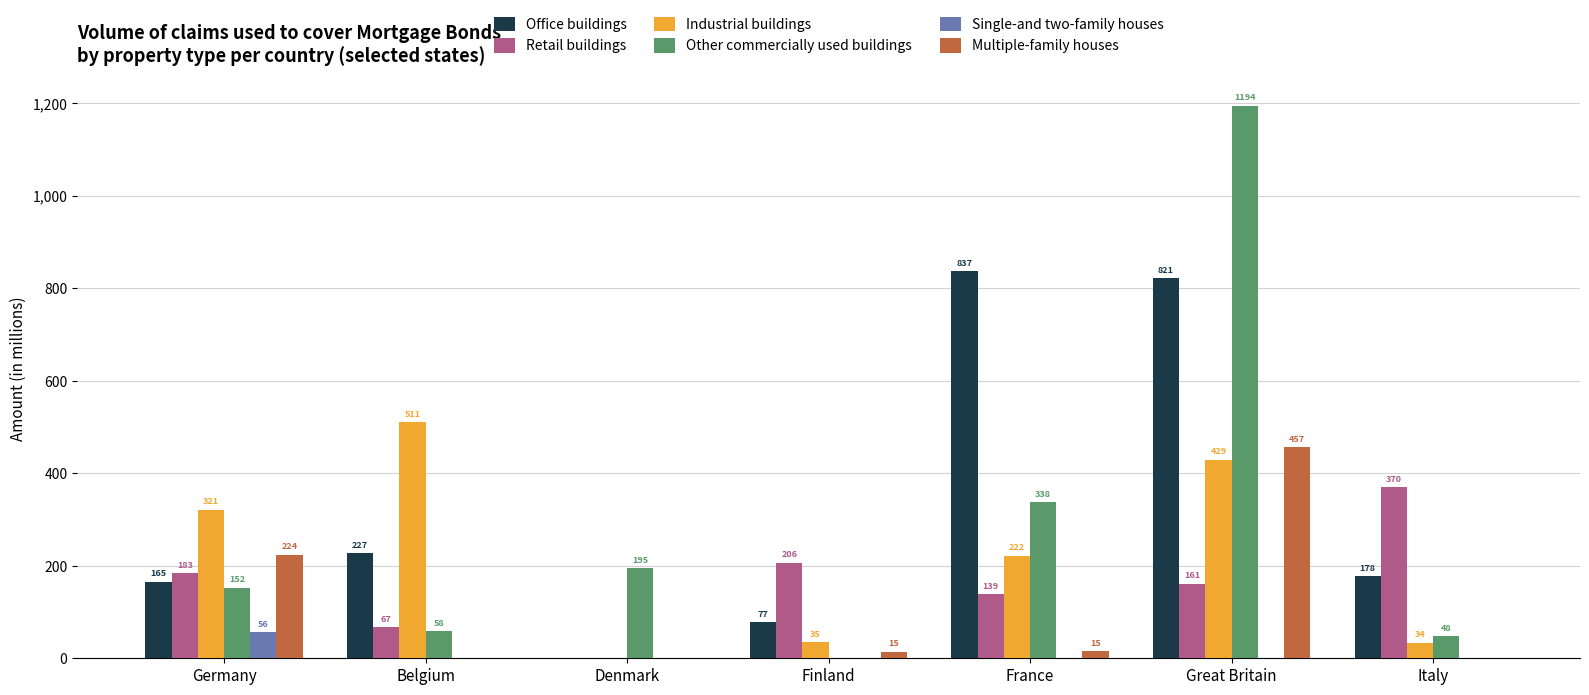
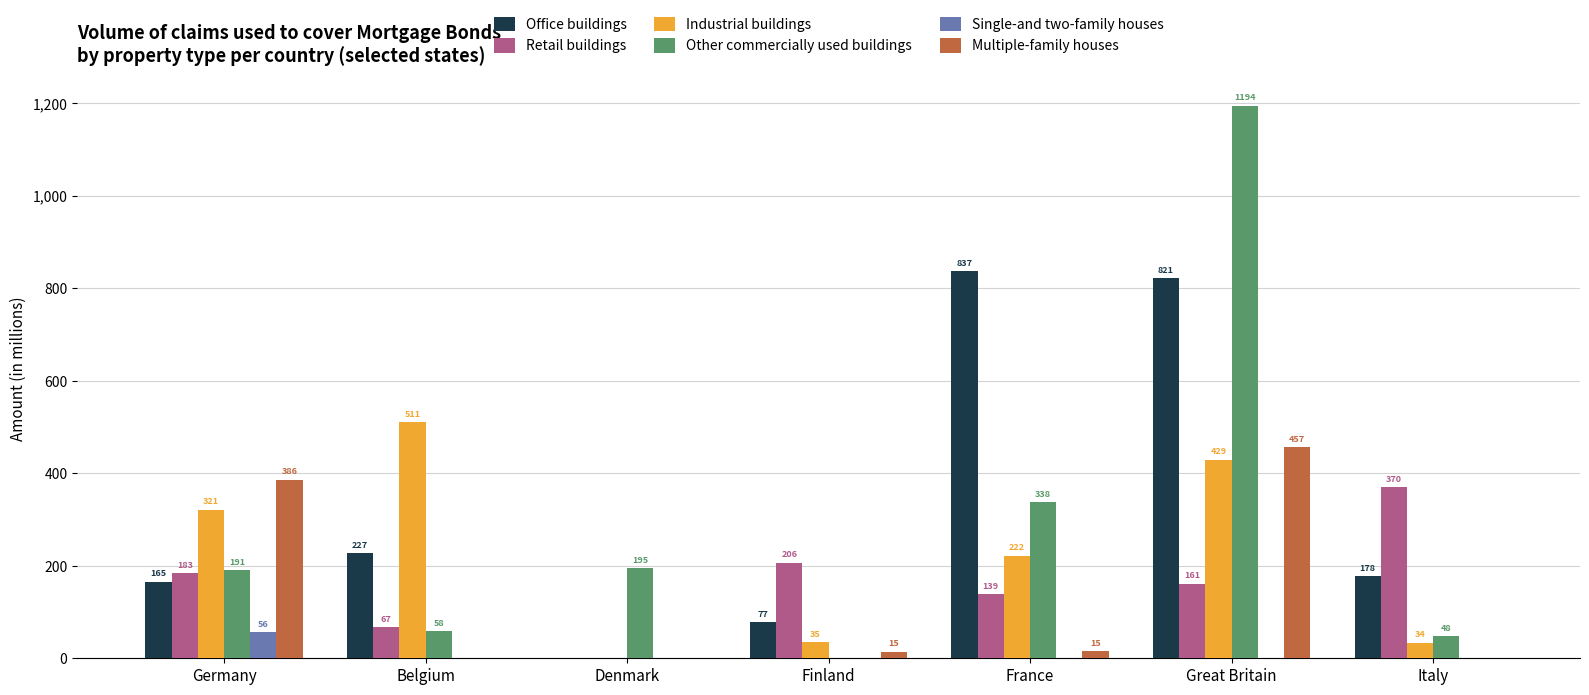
Other commercially used buildings, Germany: 152 -> 191
Multiple-family houses, Germany: 224 -> 386
